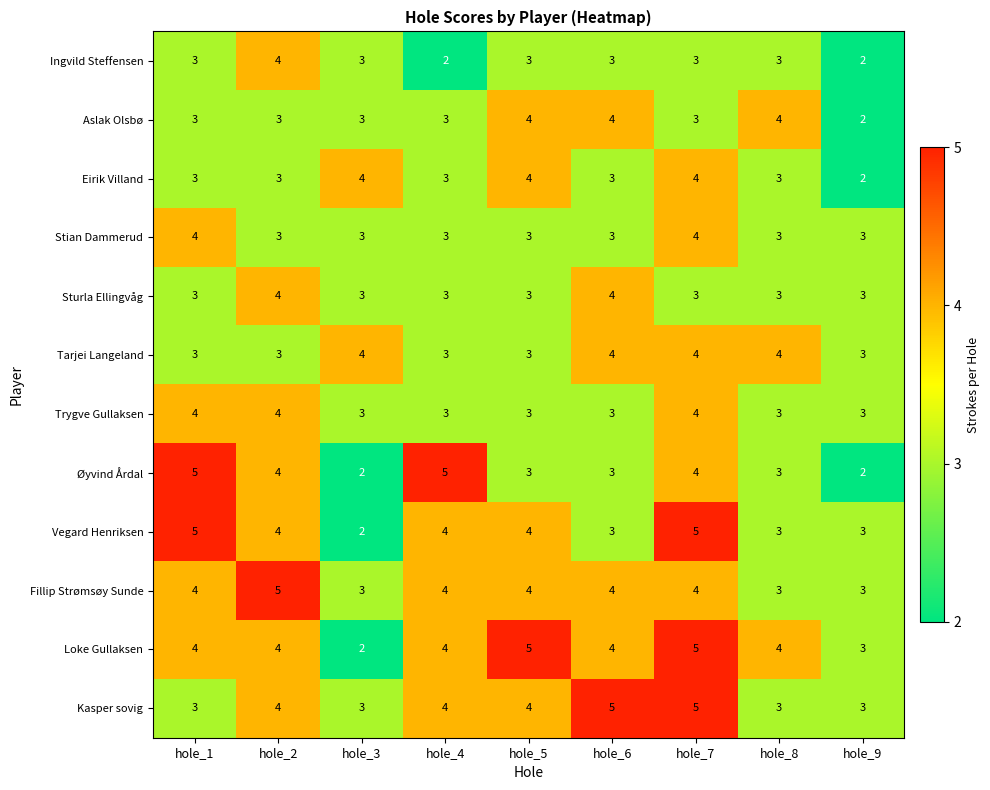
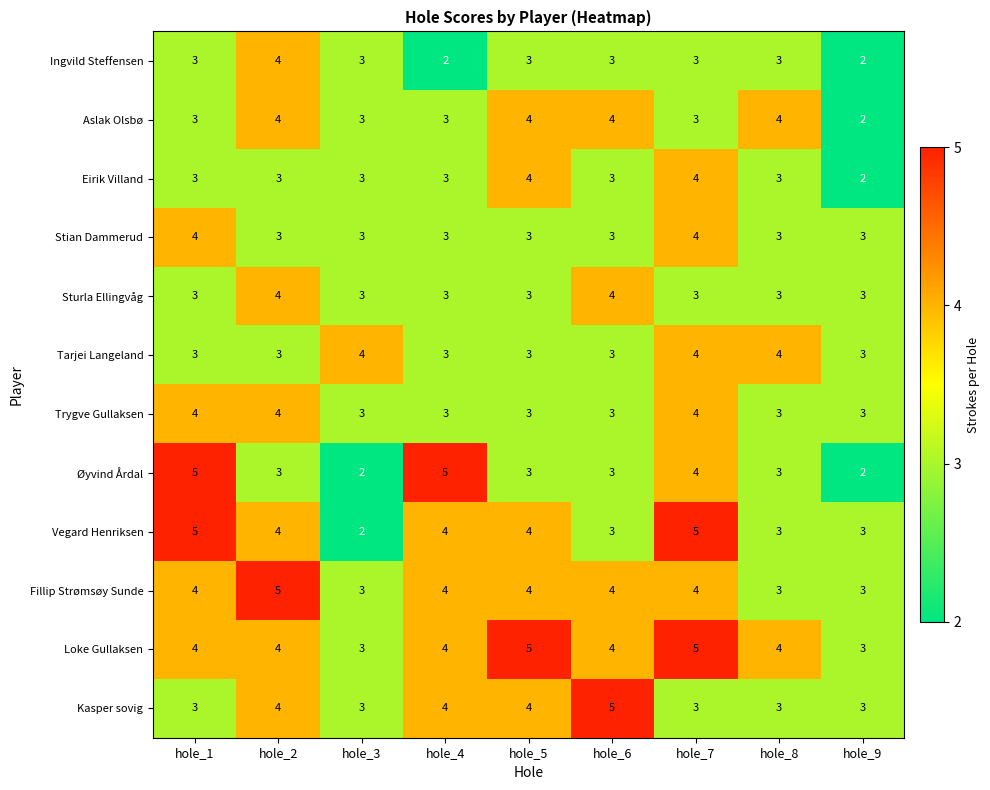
Aslak Olsbø, hole_2: 3 -> 4
Eirik Villand, hole_3: 4 -> 3
Tarjei Langeland, hole_6: 4 -> 3
Øyvind Årdal, hole_2: 4 -> 3
Loke Gullaksen, hole_3: 2 -> 3
Kasper sovig, hole_7: 5 -> 3
